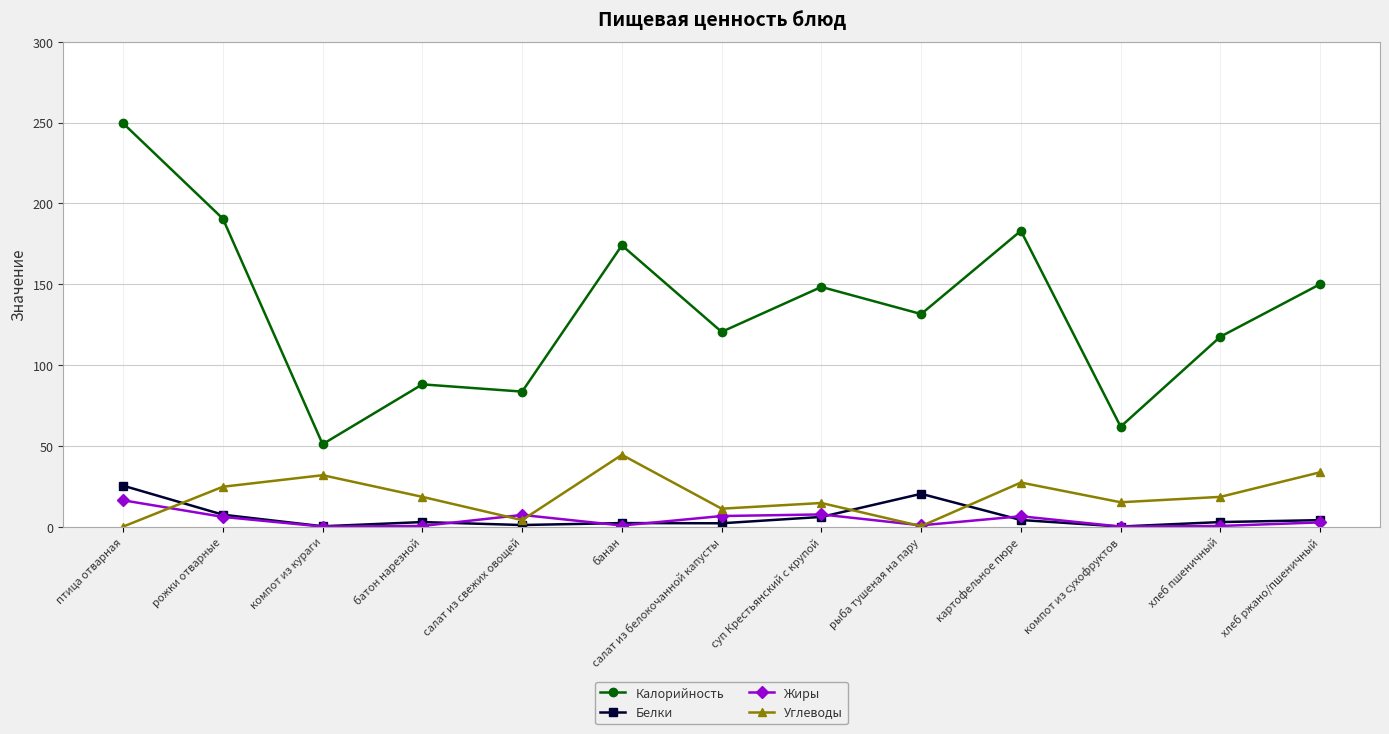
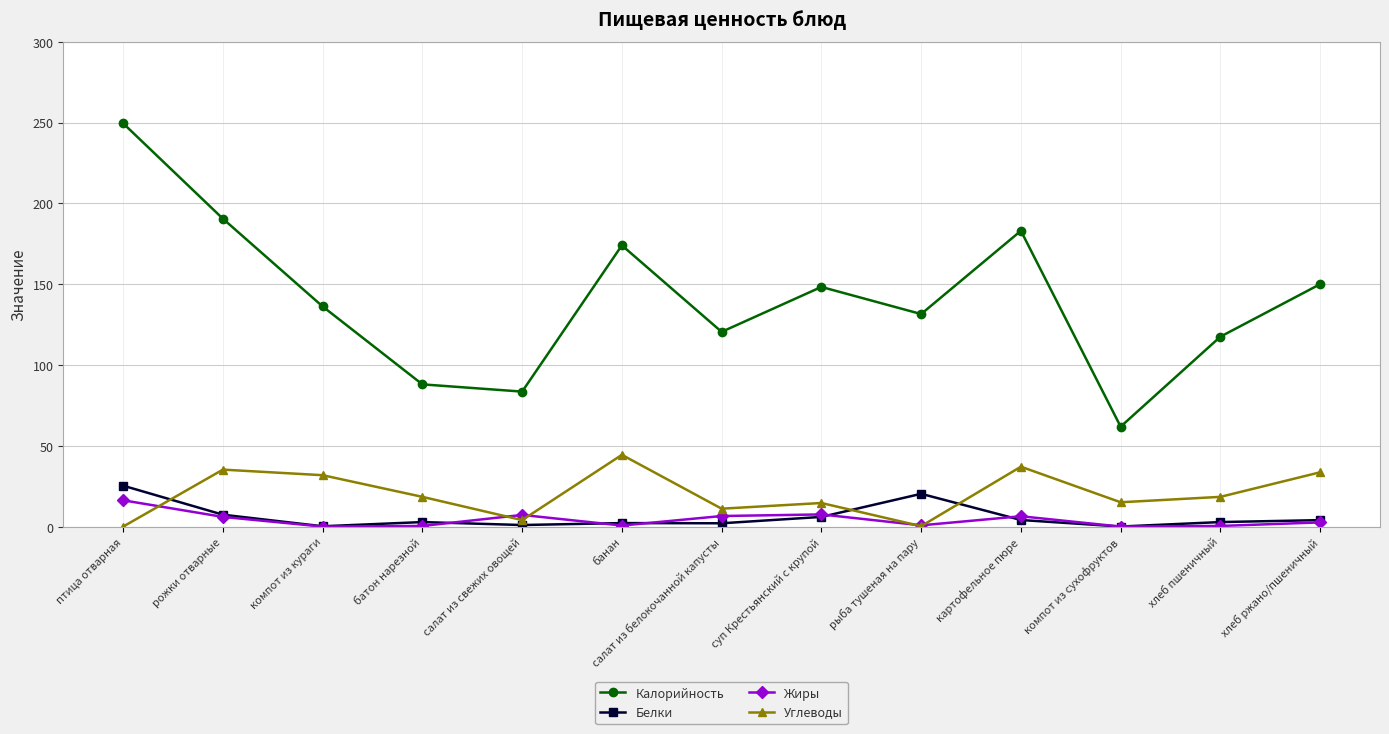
Углеводы, рожки отварные: 25 -> 35
Калорийность, компот из кураги: 51 -> 136
Углеводы, картофельное пюре: 27 -> 37
